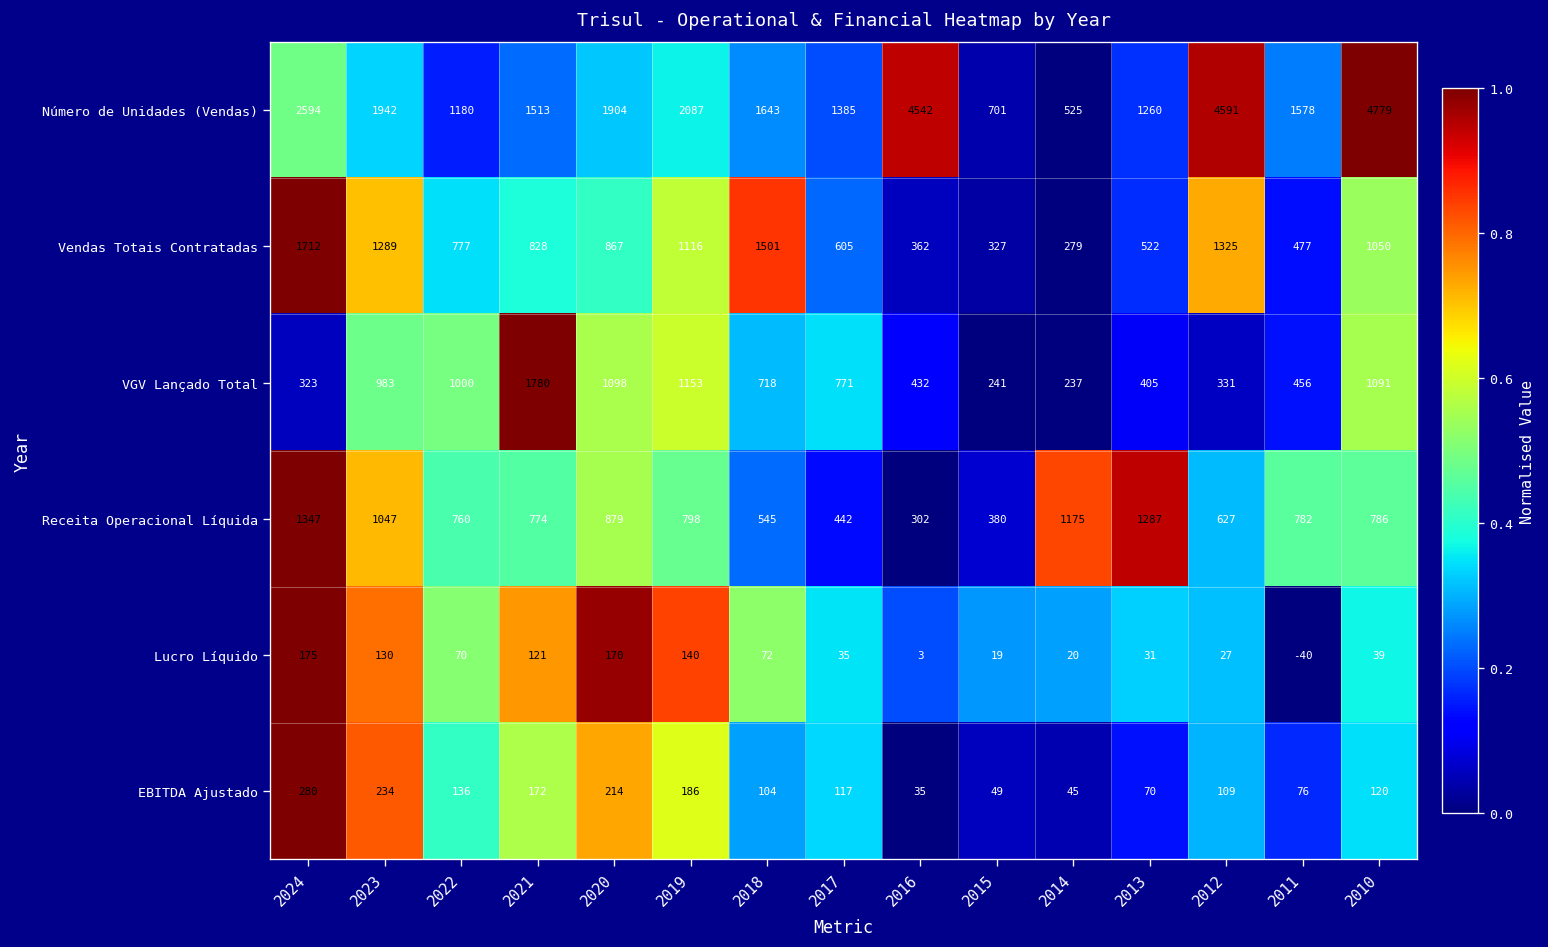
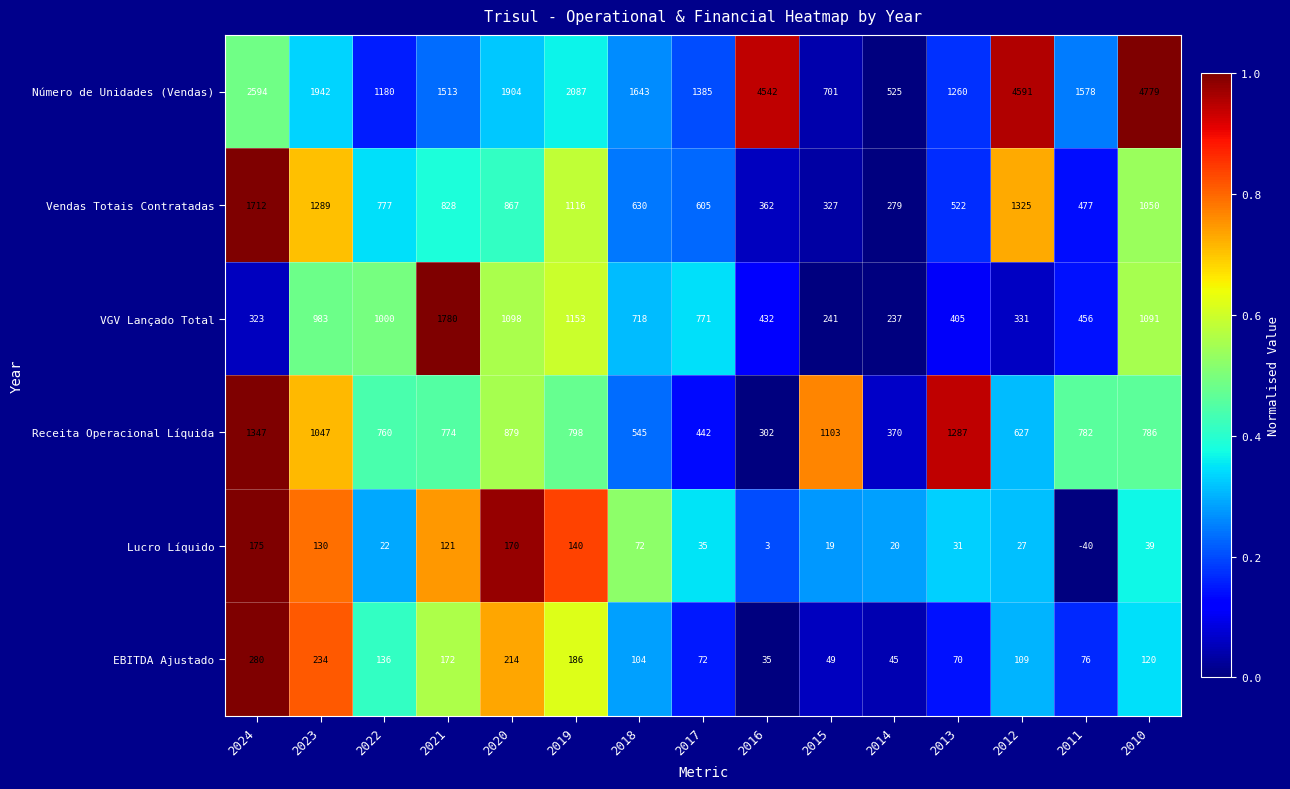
Vendas Totais Contratadas, 2018: 1501 -> 630
Receita Operacional Líquida, 2015: 380 -> 1103
Receita Operacional Líquida, 2014: 1175 -> 370
Lucro Líquido, 2022: 70 -> 22
EBITDA Ajustado, 2017: 117 -> 72
